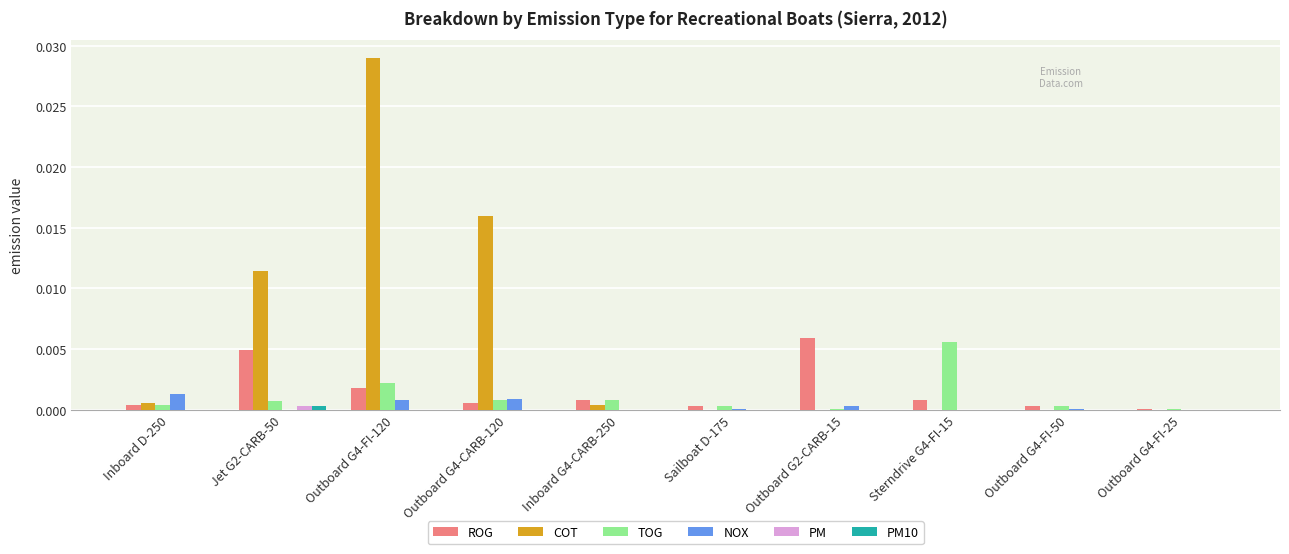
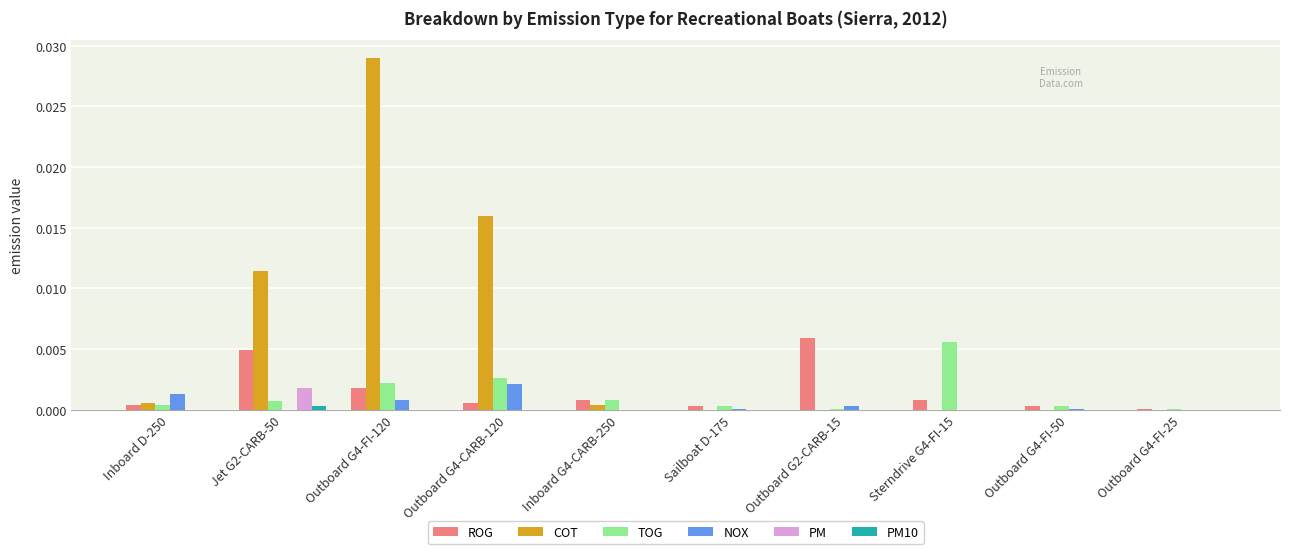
PM, Jet G2-CARB-50: 0.0003 -> 0.0018
TOG, Outboard G4-CARB-120: 0.0008 -> 0.0026
NOX, Outboard G4-CARB-120: 0.0009 -> 0.0021
